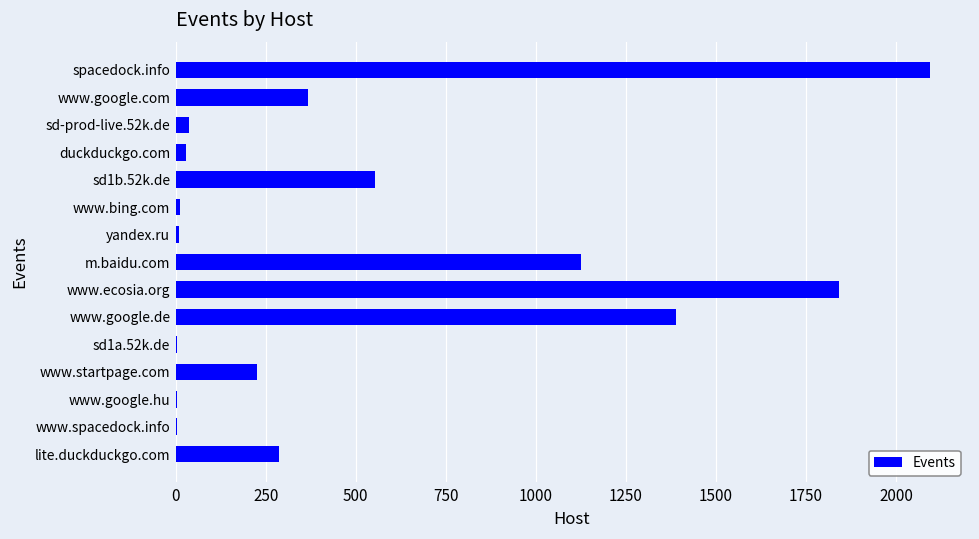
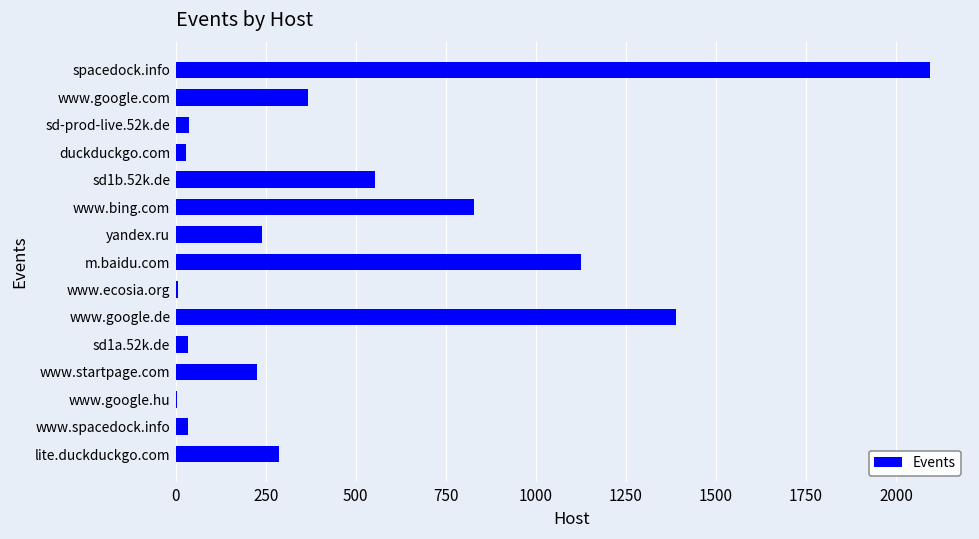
www.bing.com: 10 -> 830
yandex.ru: 10 -> 240
www.ecosia.org: 1840 -> 10
sd1a.52k.de: 10 -> 30
www.spacedock.info: 0 -> 30
